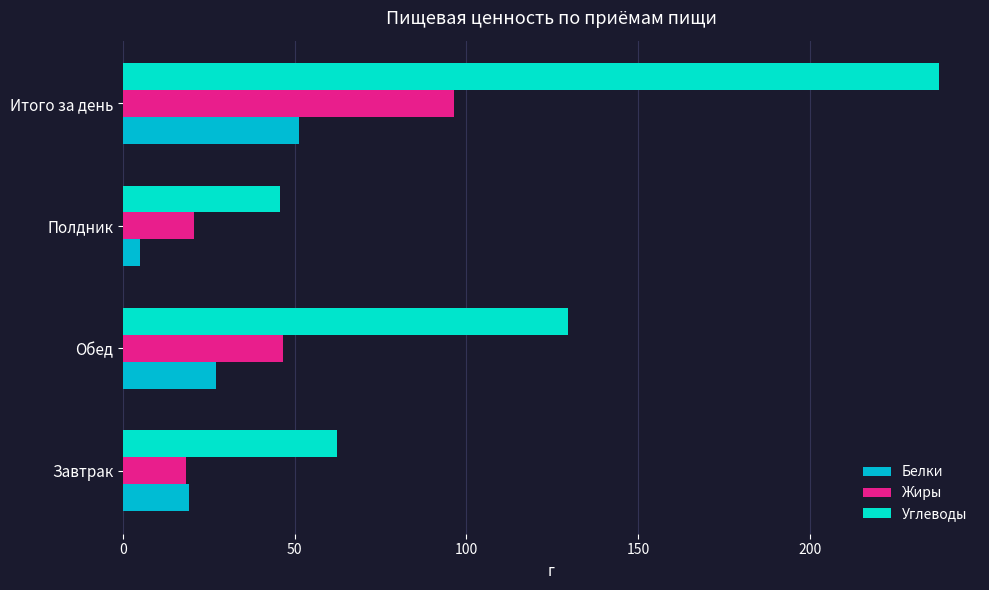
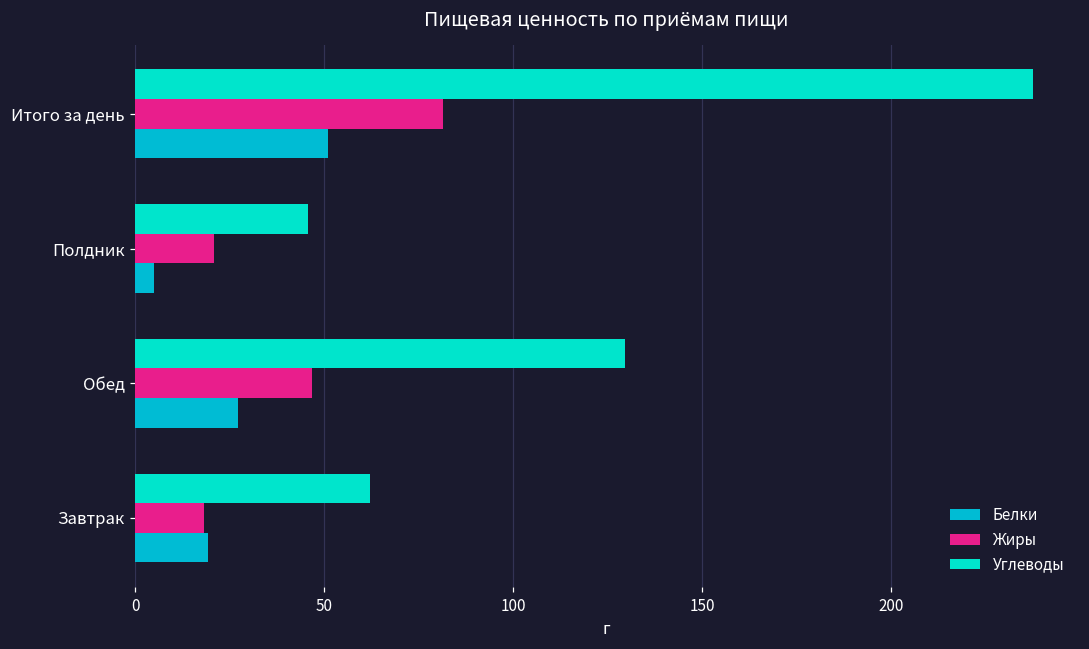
Жиры, Итого за день: 96 -> 81
